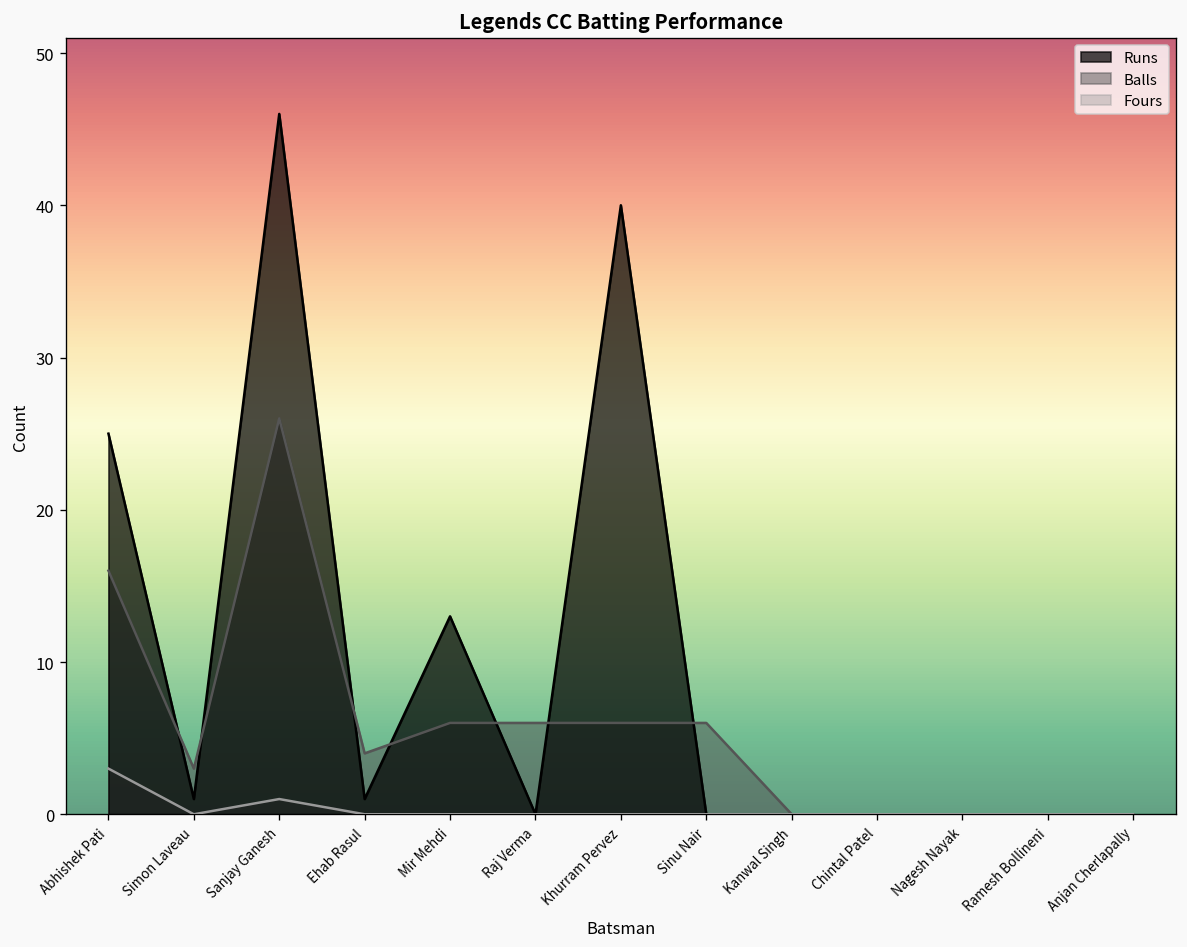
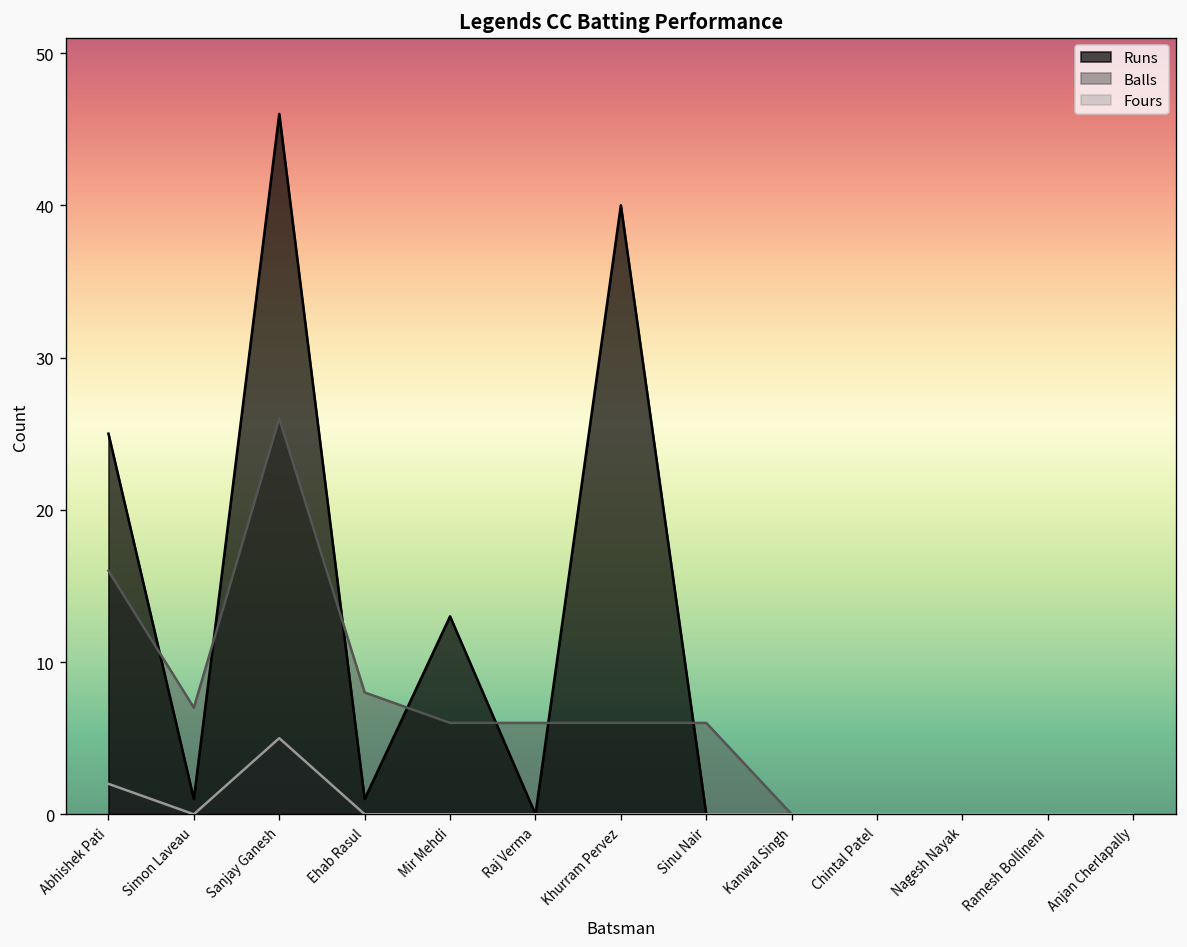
Fours, Abhishek Pati: 3 -> 2
Balls, Simon Laveau: 3 -> 7
Fours, Sanjay Ganesh: 1 -> 5
Balls, Ehab Rasul: 4 -> 8
